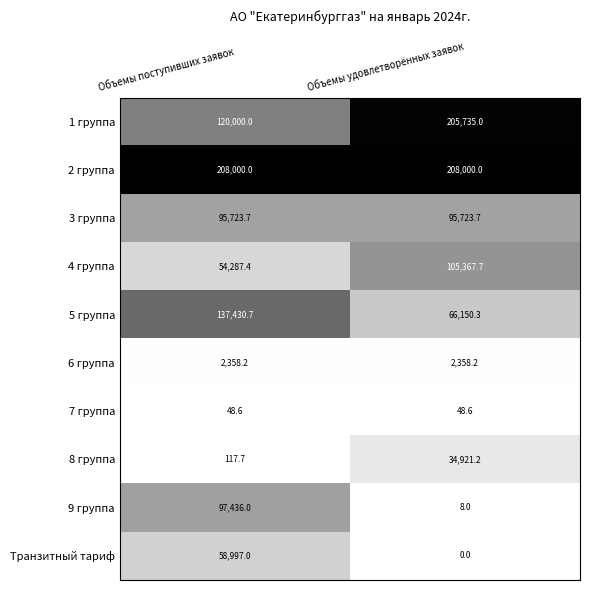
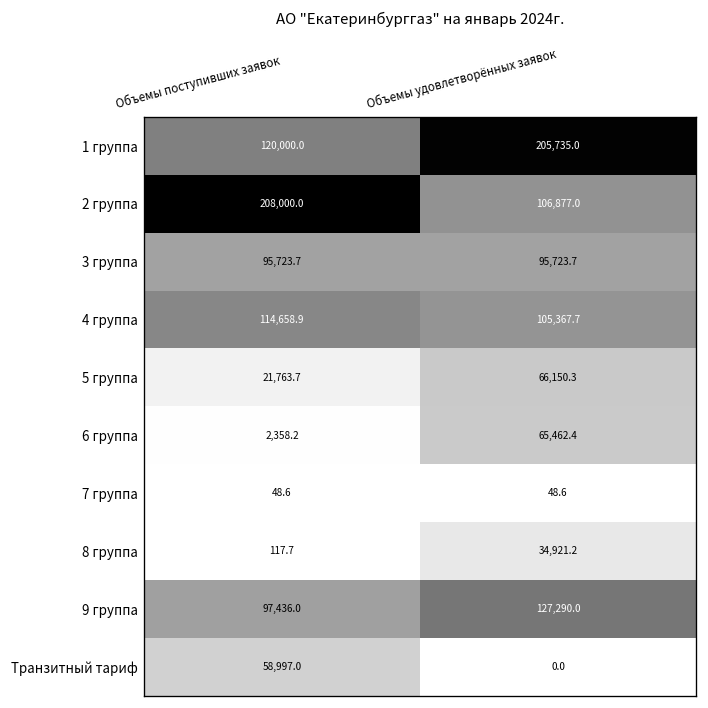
2 группа, Объемы удовлетворённых заявок: 208,000.0 -> 106,877.0
4 группа, Объемы поступивших заявок: 54,287.4 -> 114,658.9
5 группа, Объемы поступивших заявок: 137,430.7 -> 21,763.7
6 группа, Объемы удовлетворённых заявок: 2,358.2 -> 65,462.4
9 группа, Объемы удовлетворённых заявок: 8.0 -> 127,290.0
